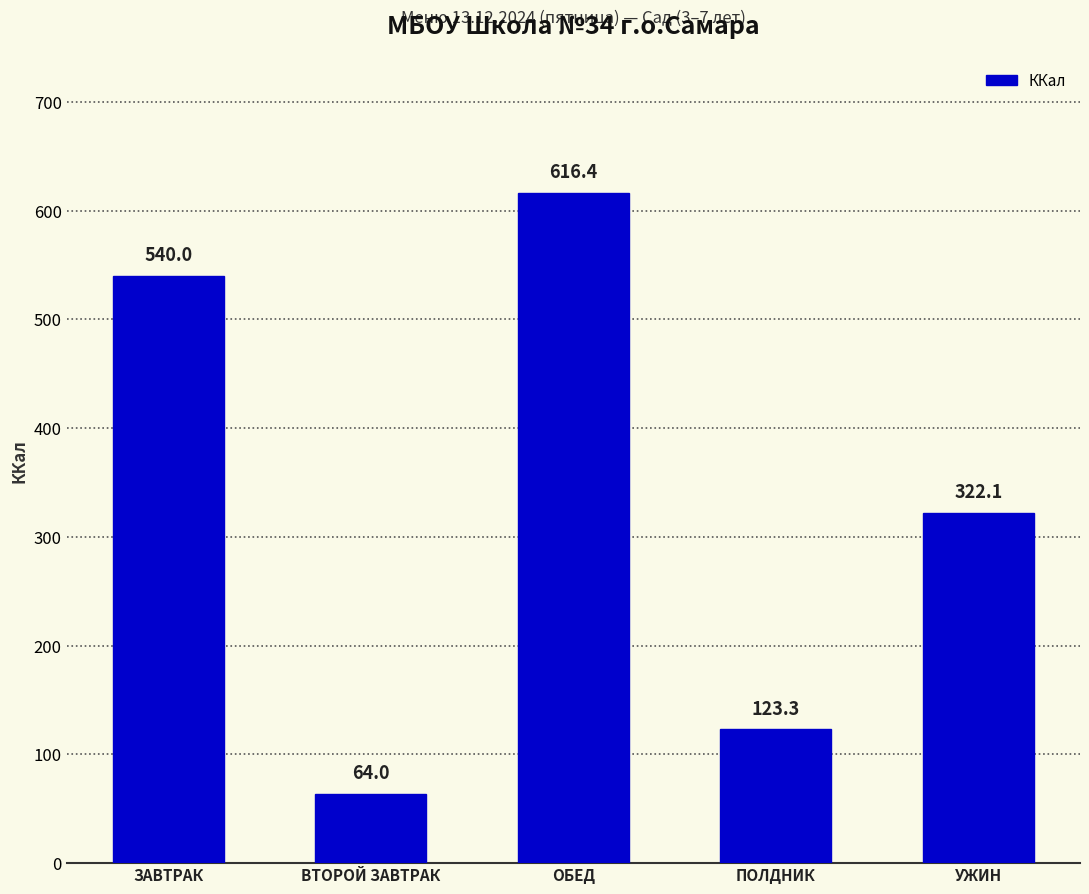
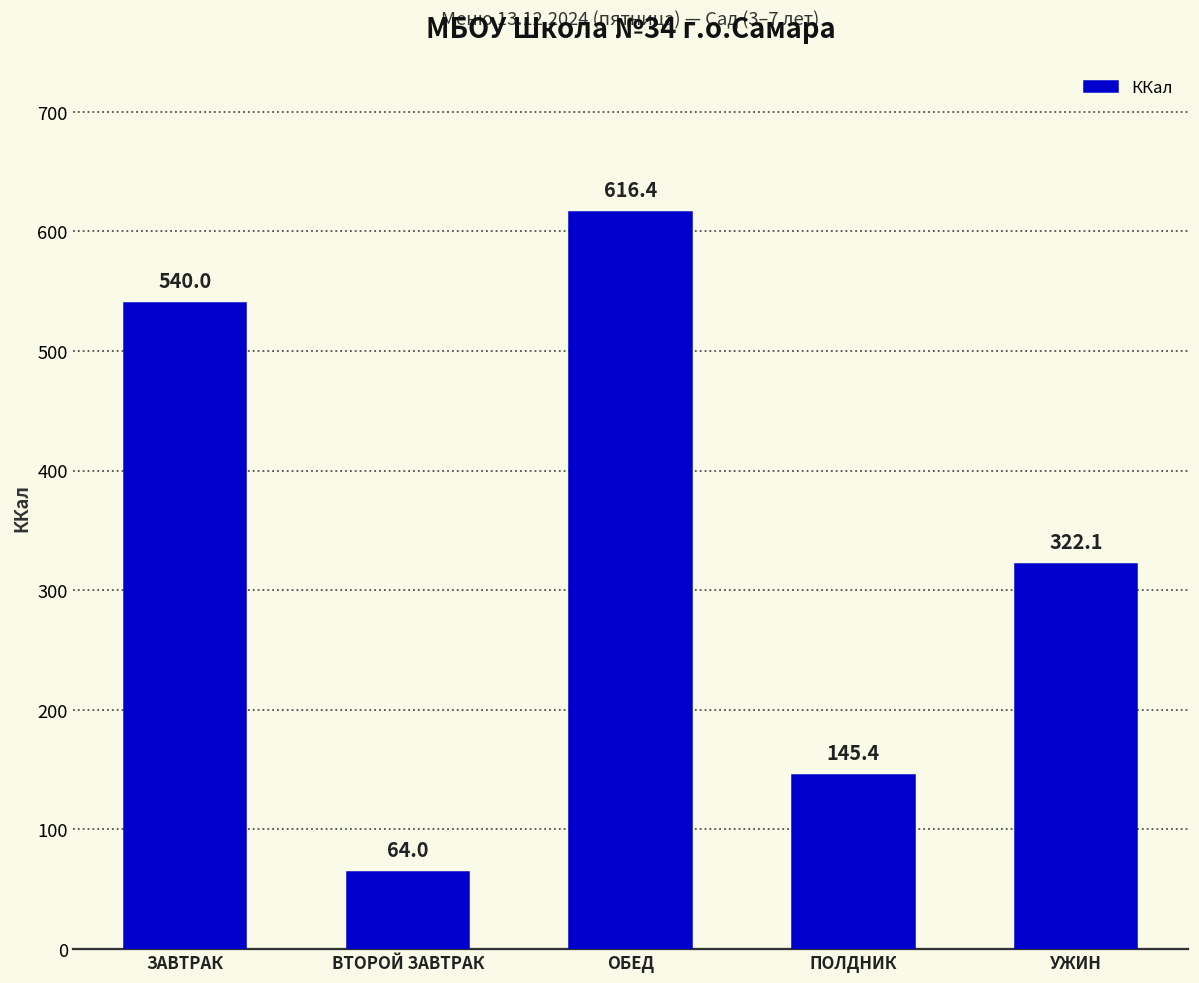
ПОЛДНИК: 123.3 -> 145.4
